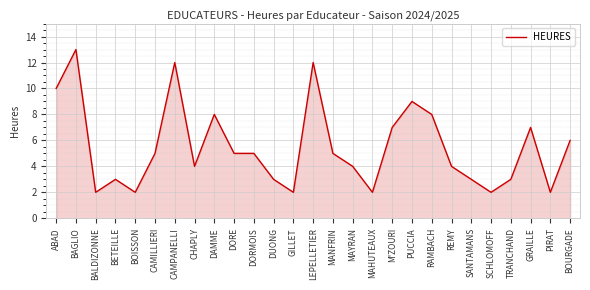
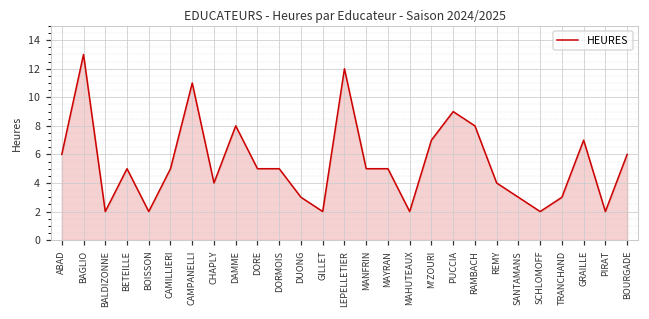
ABAD: 10 -> 6
BETEILLE: 3 -> 5
CAMPANELLI: 12 -> 11
MAYRAN: 4 -> 5
